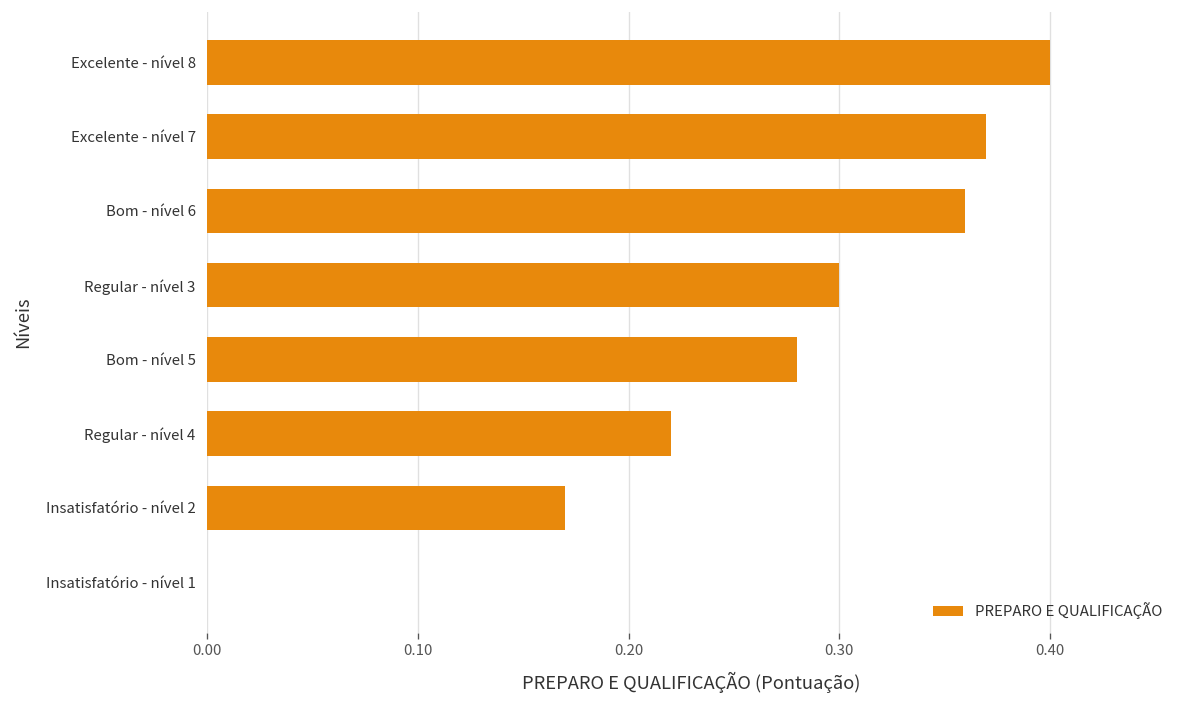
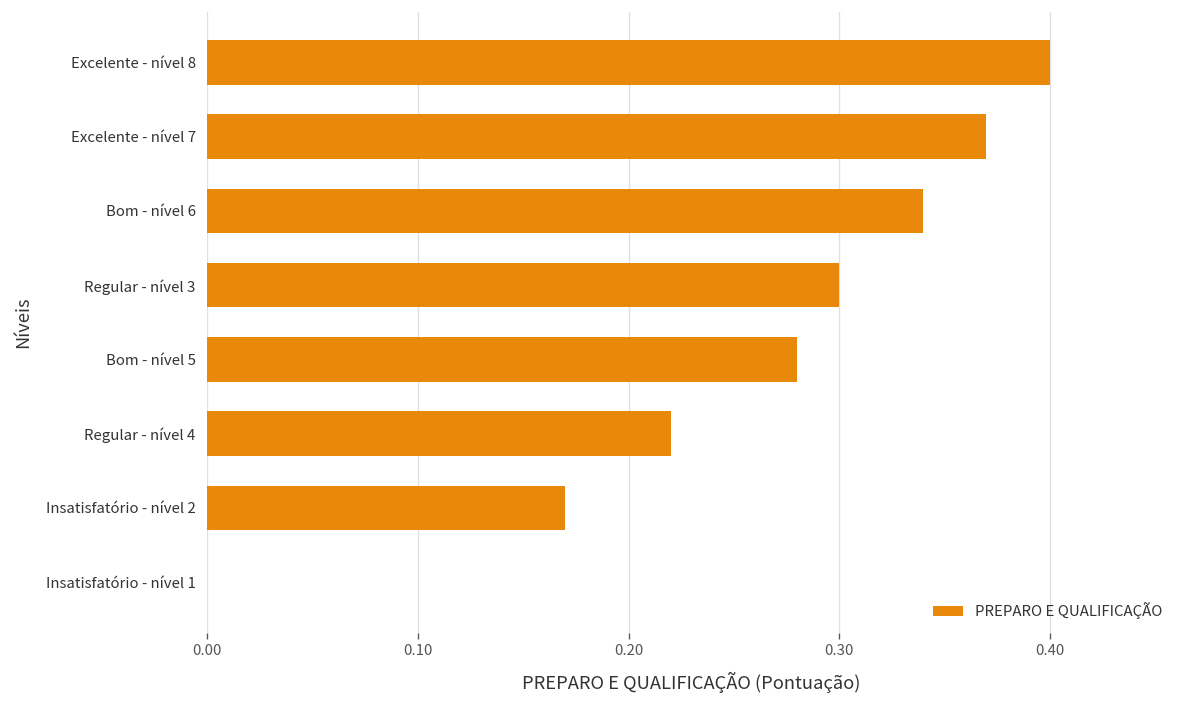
Bom - nível 6: 0.36 -> 0.34
